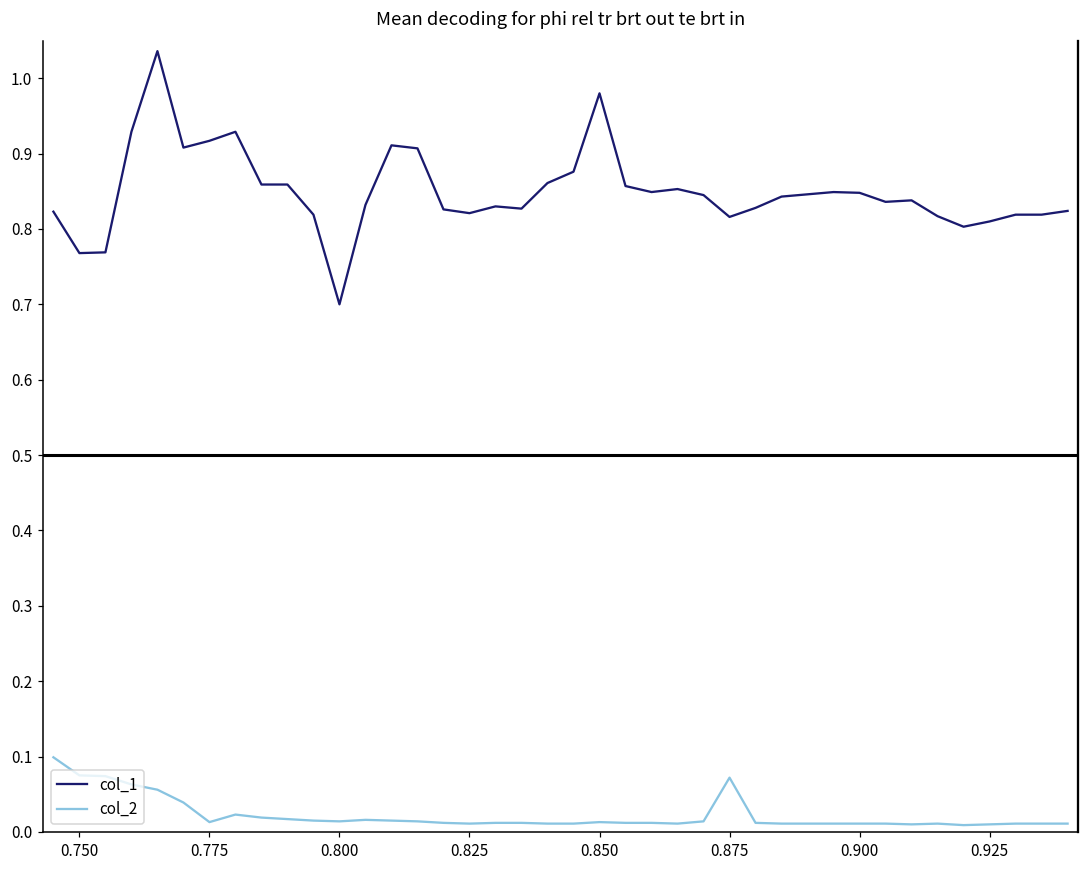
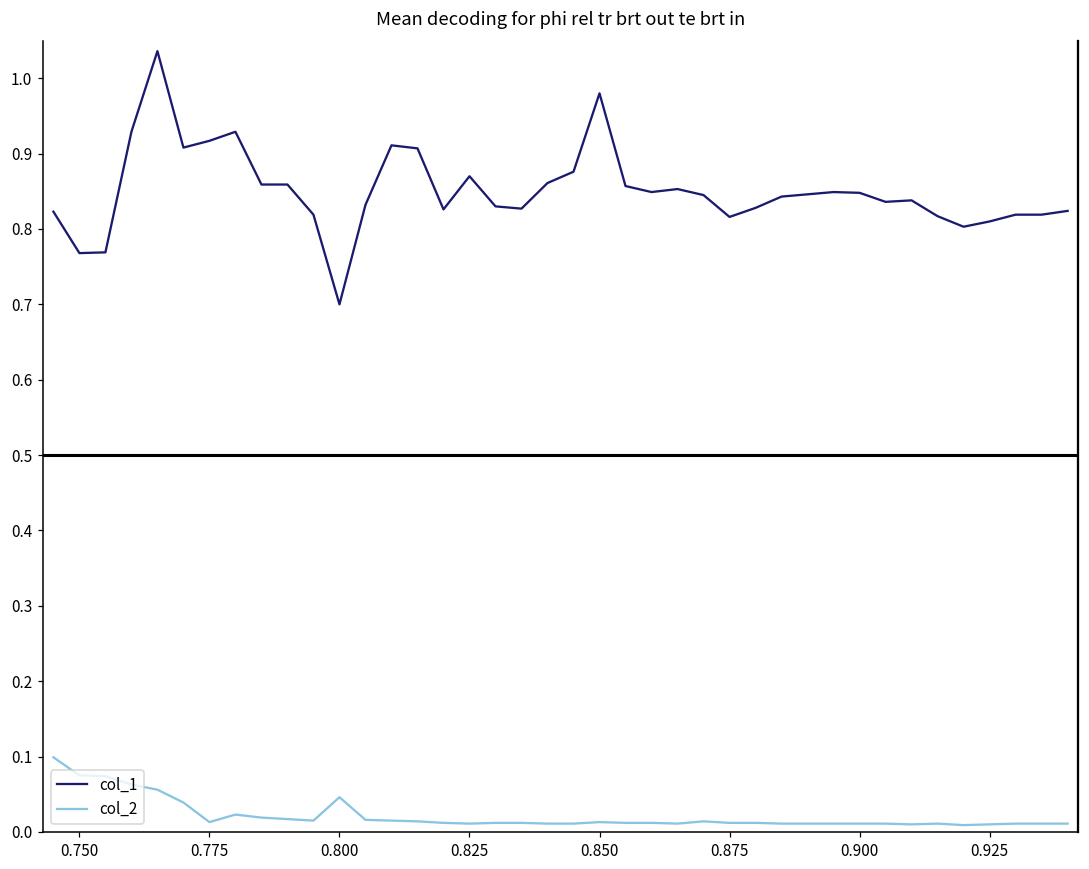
col_2, 0.800: 0.01 -> 0.05
col_1, 0.825: 0.82 -> 0.87
col_2, 0.875: 0.07 -> 0.01
